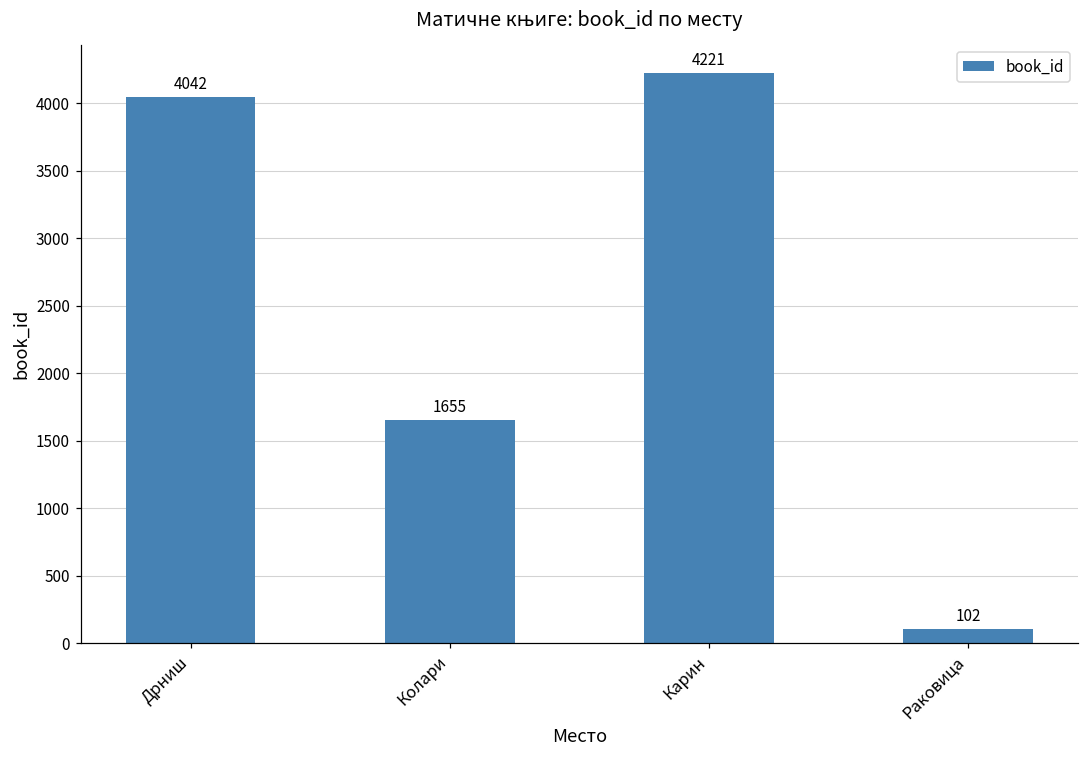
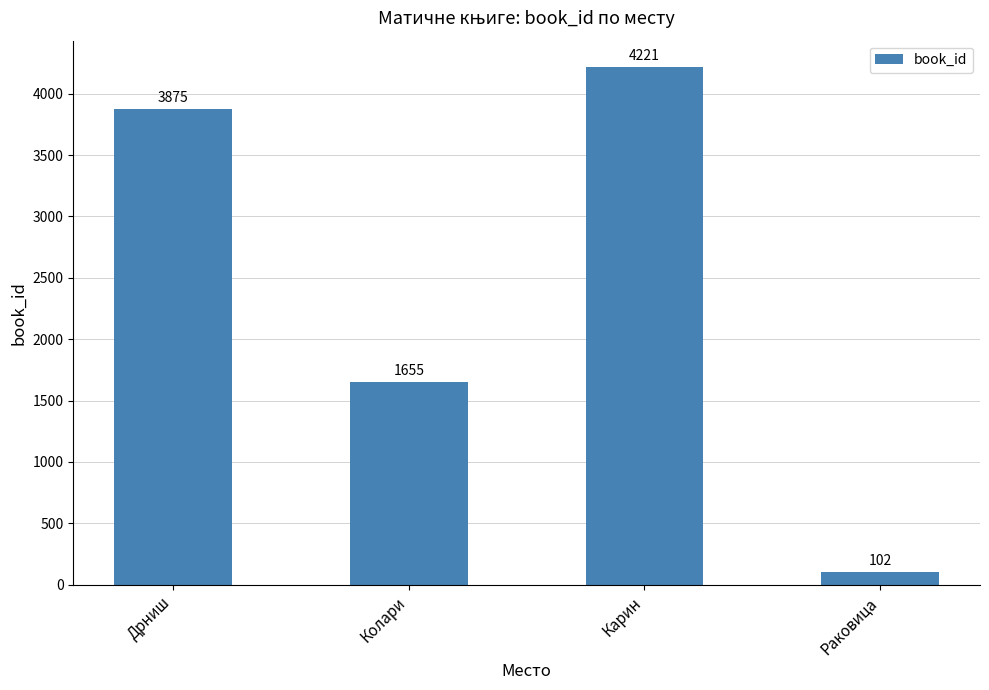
Дрниш: 4042 -> 3875
